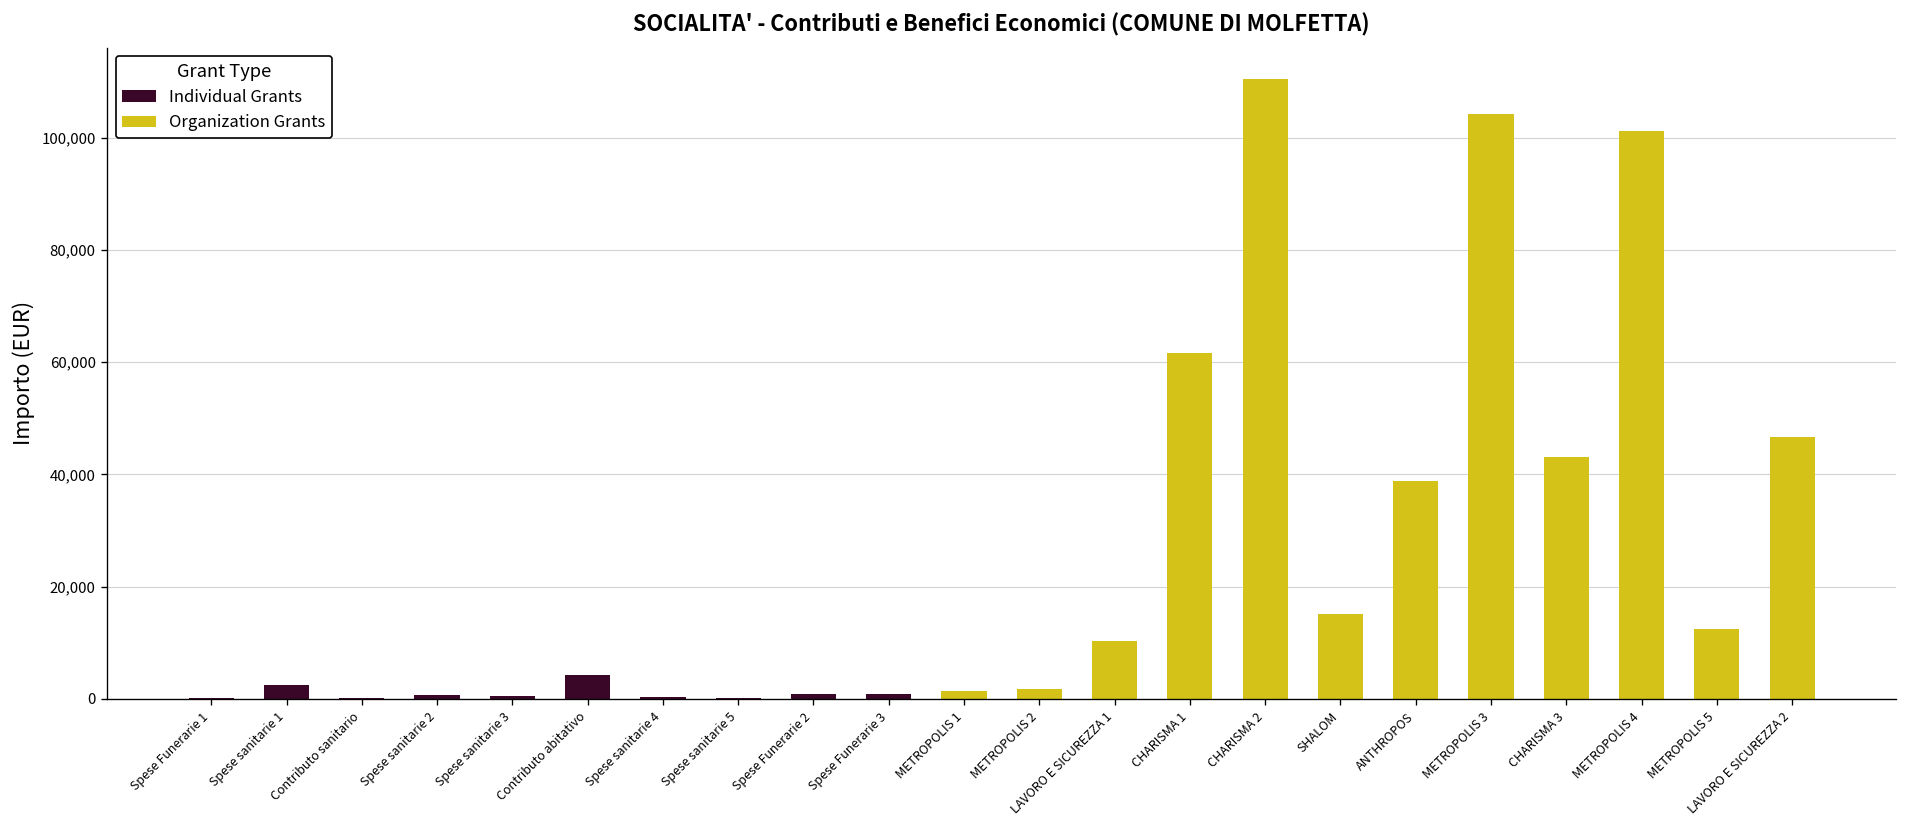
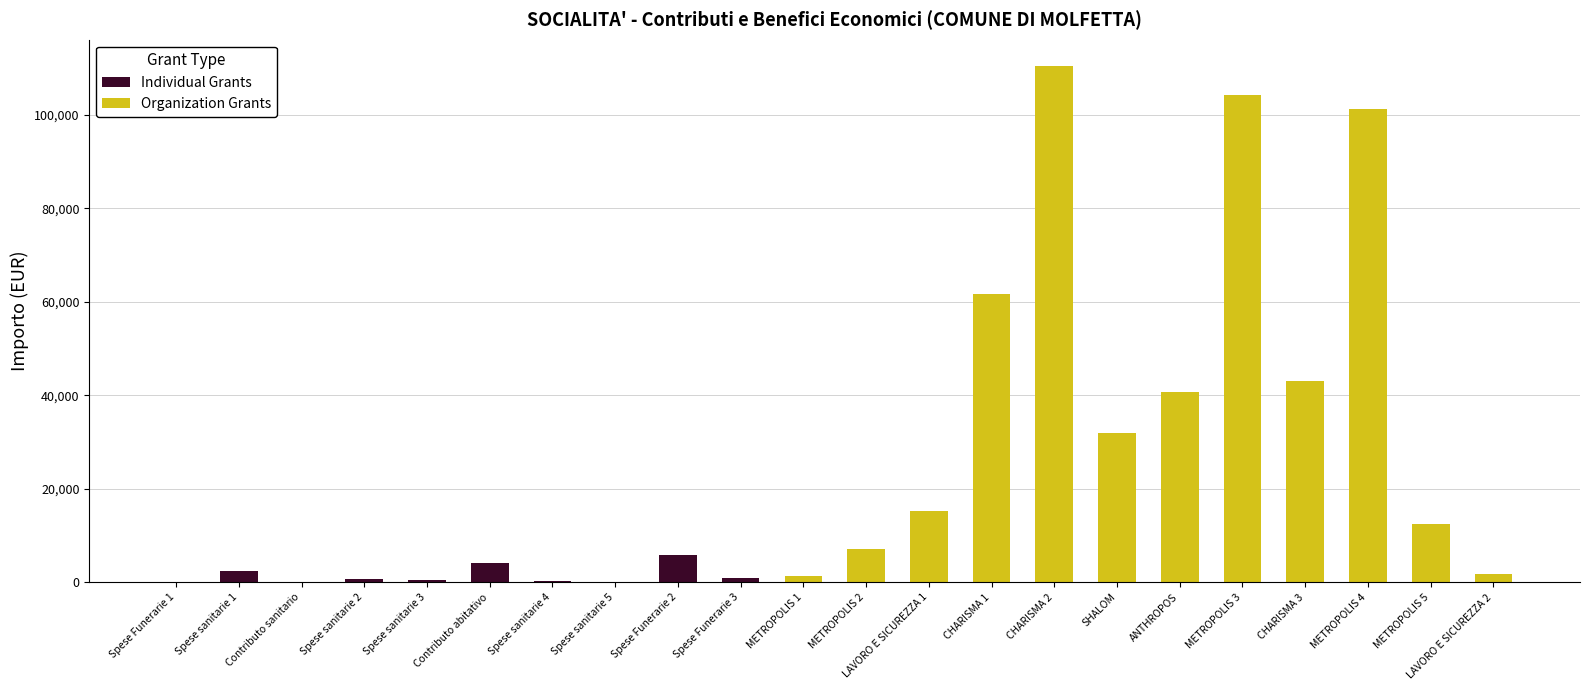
Individual Grants, Spese Funerarie 2: 1,000 -> 6,000
Organization Grants, METROPOLIS 2: 2,000 -> 7,000
Organization Grants, LAVORO E SICUREZZA 1: 10,000 -> 15,000
Organization Grants, SHALOM: 15,000 -> 32,000
Organization Grants, ANTHROPOS: 39,000 -> 41,000
Organization Grants, LAVORO E SICUREZZA 2: 47,000 -> 2,000
